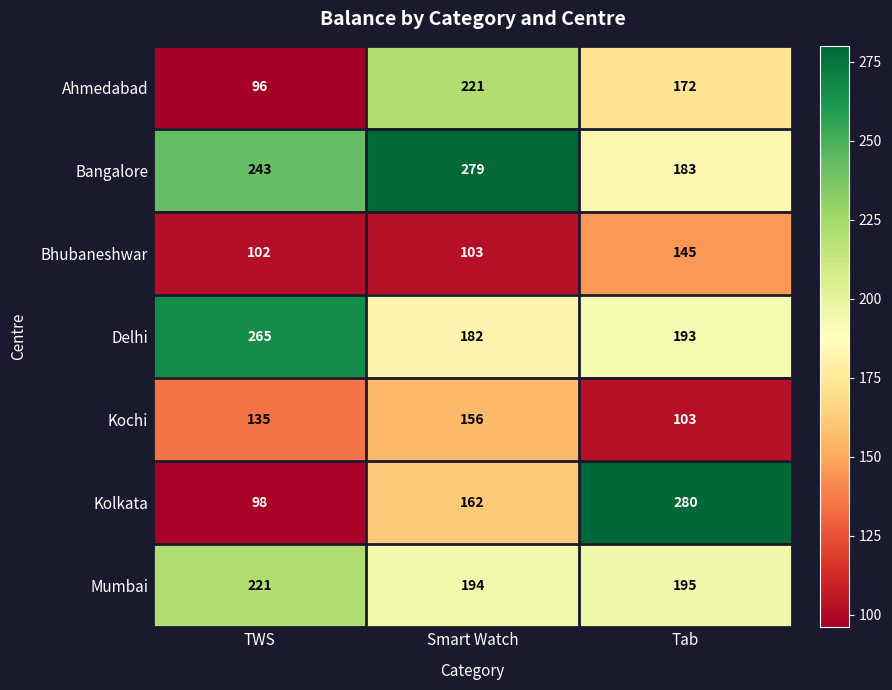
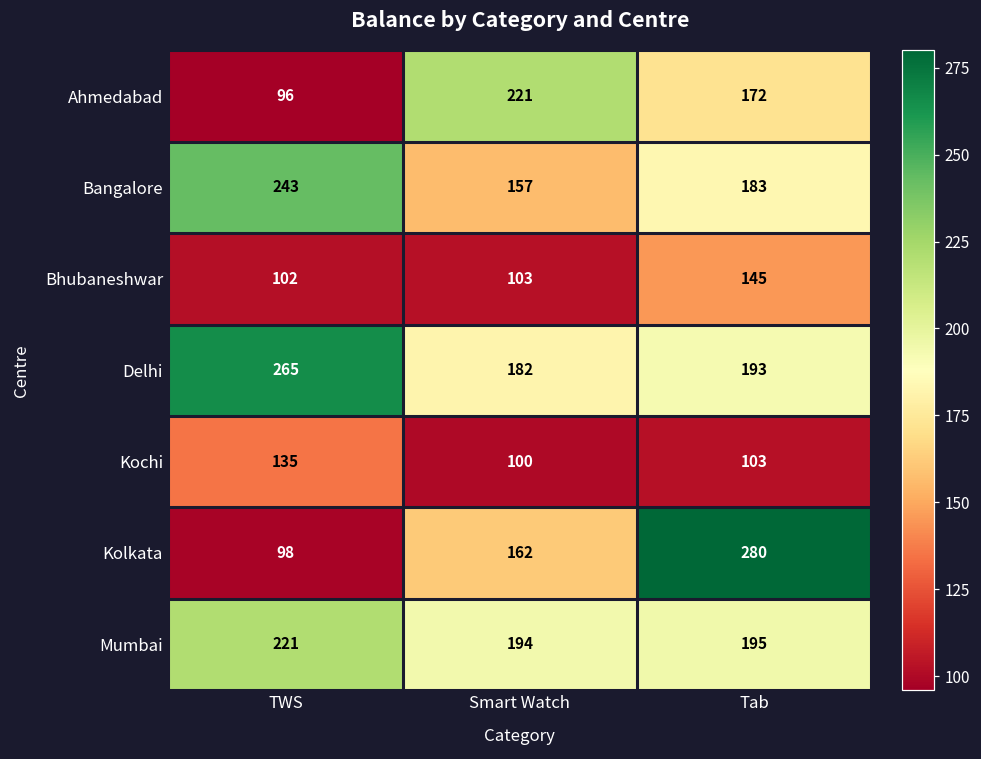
Bangalore, Smart Watch: 279 -> 157
Kochi, Smart Watch: 156 -> 100
